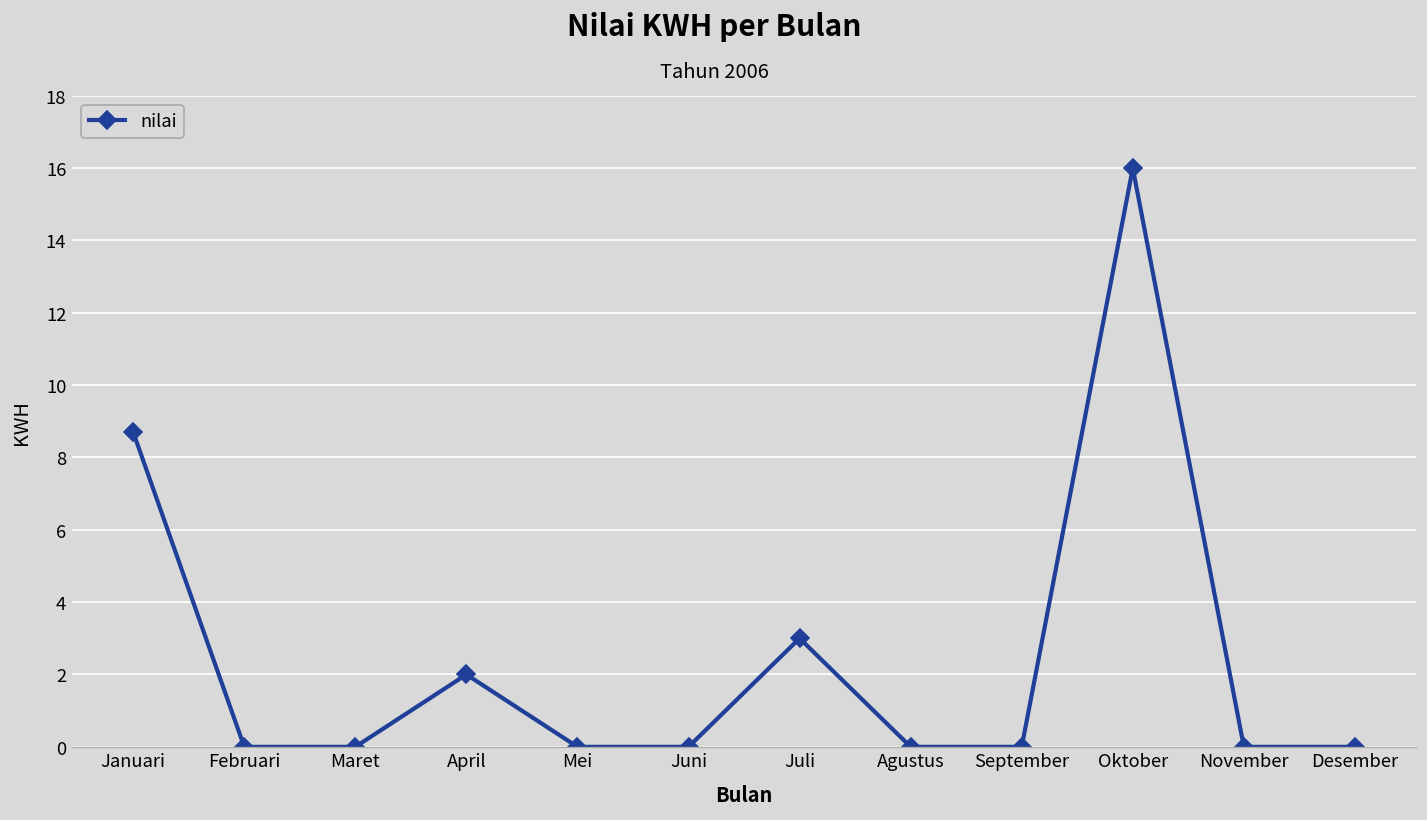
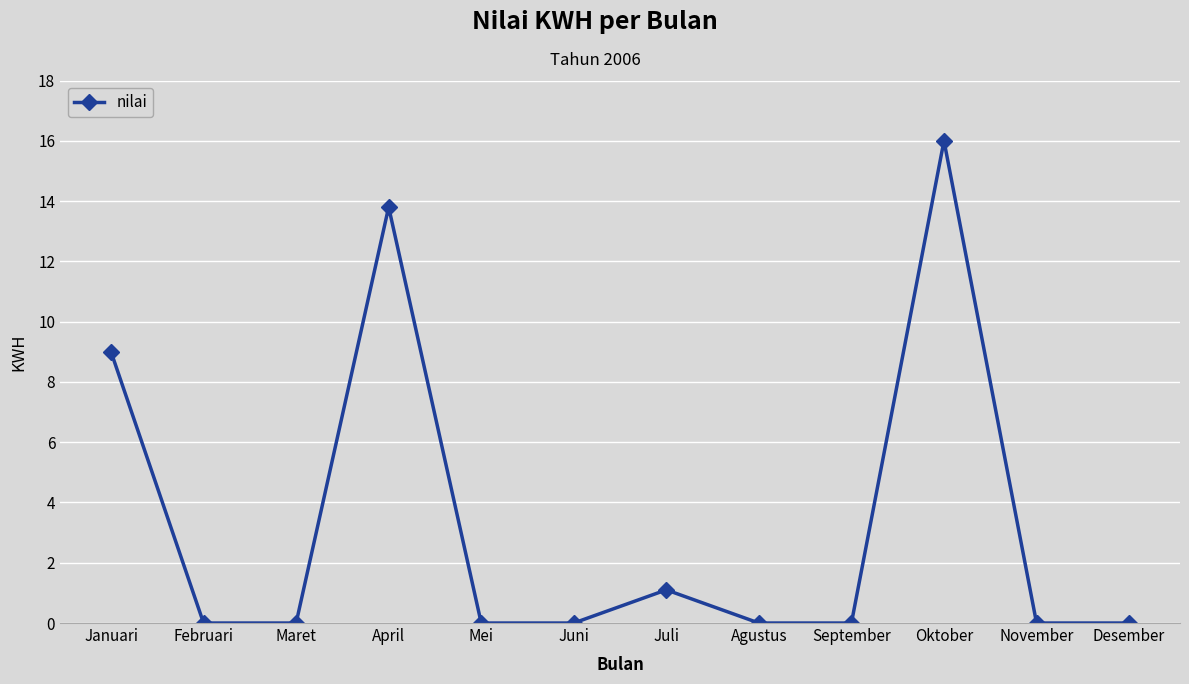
Januari: 8.7 -> 9.0
April: 2.0 -> 13.8
Juli: 3.0 -> 1.1
